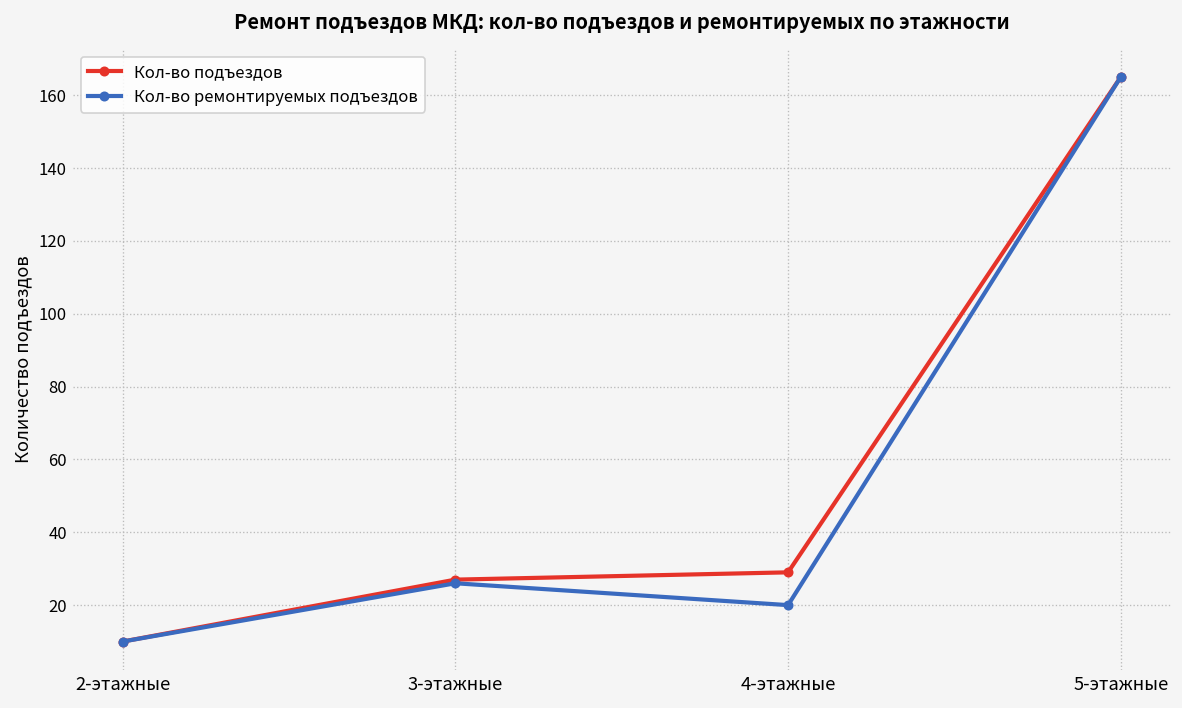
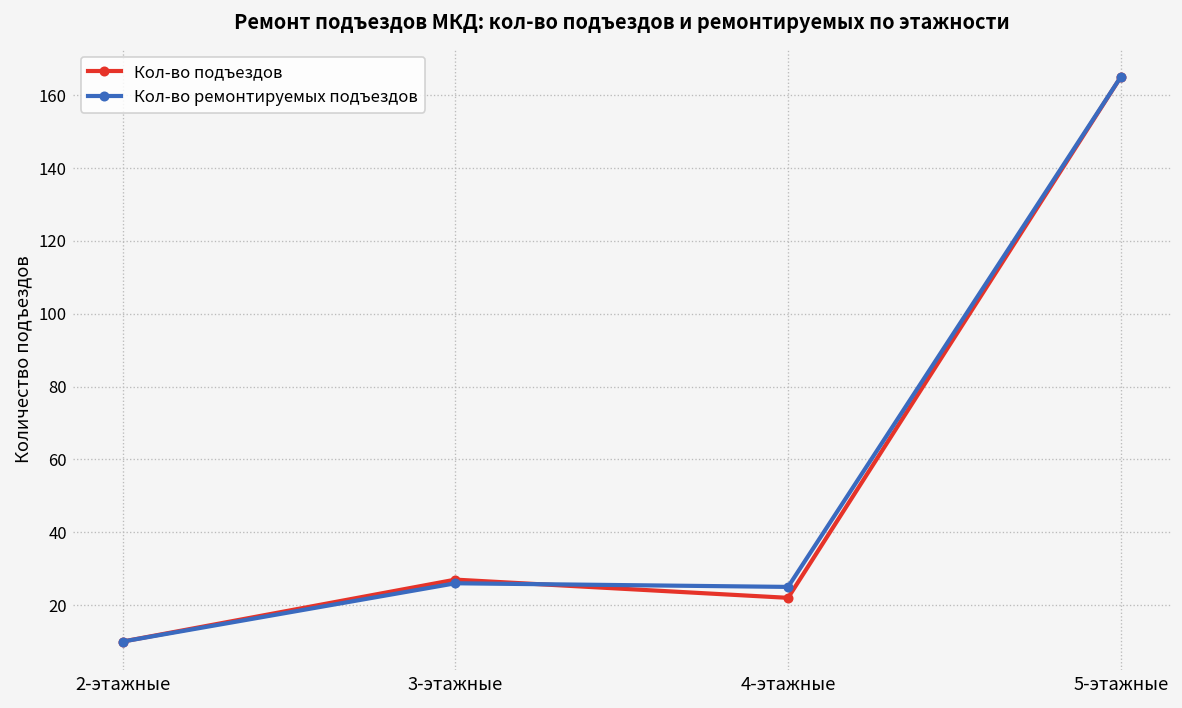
Кол-во подъездов, 4-этажные: 29 -> 22
Кол-во ремонтируемых подъездов, 4-этажные: 20 -> 25
